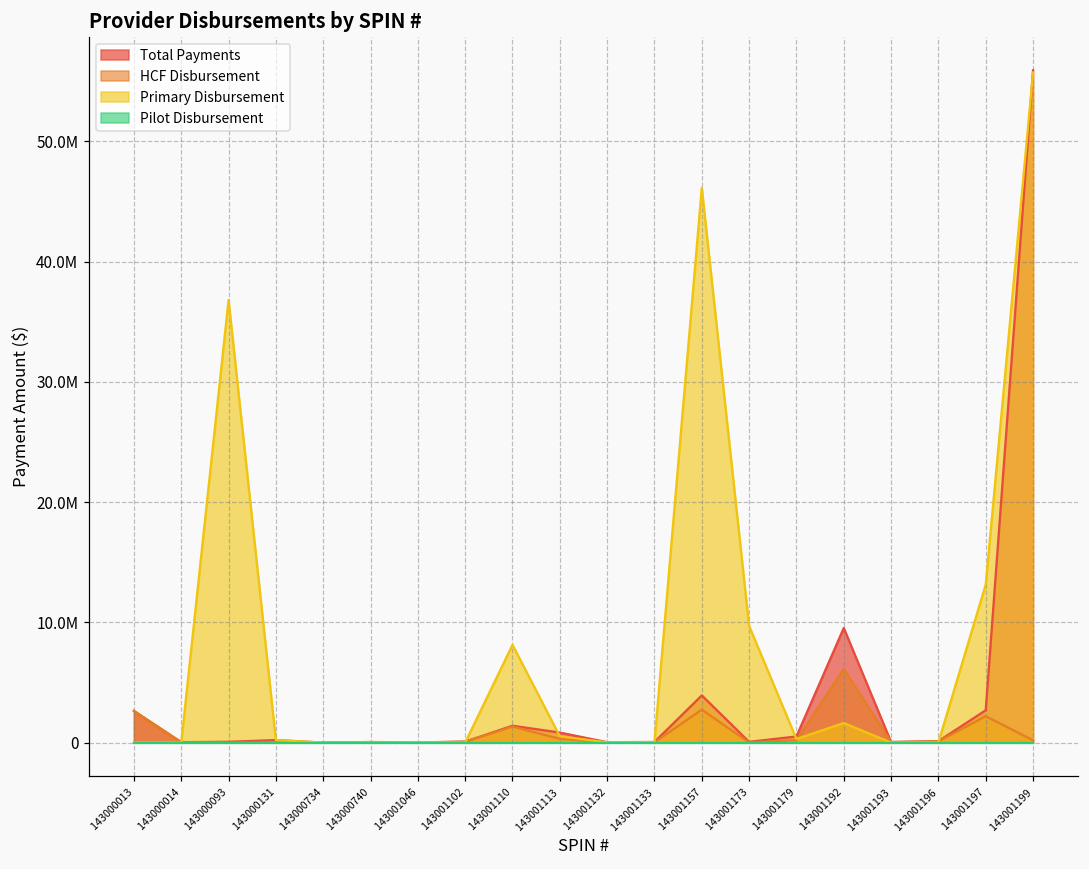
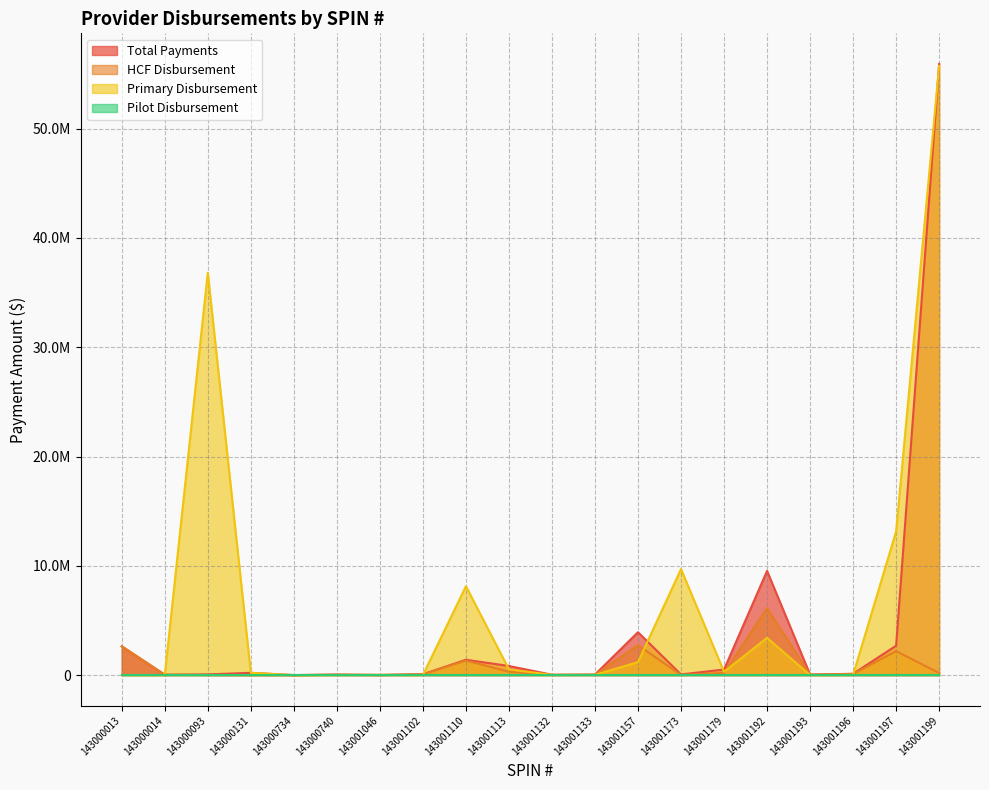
Primary Disbursement, 143001157: 46100000 -> 1200000
Primary Disbursement, 143001192: 1600000 -> 3400000
